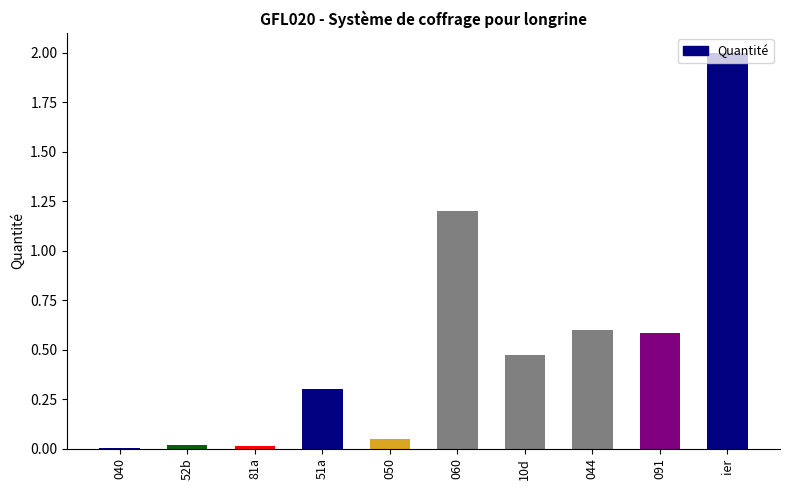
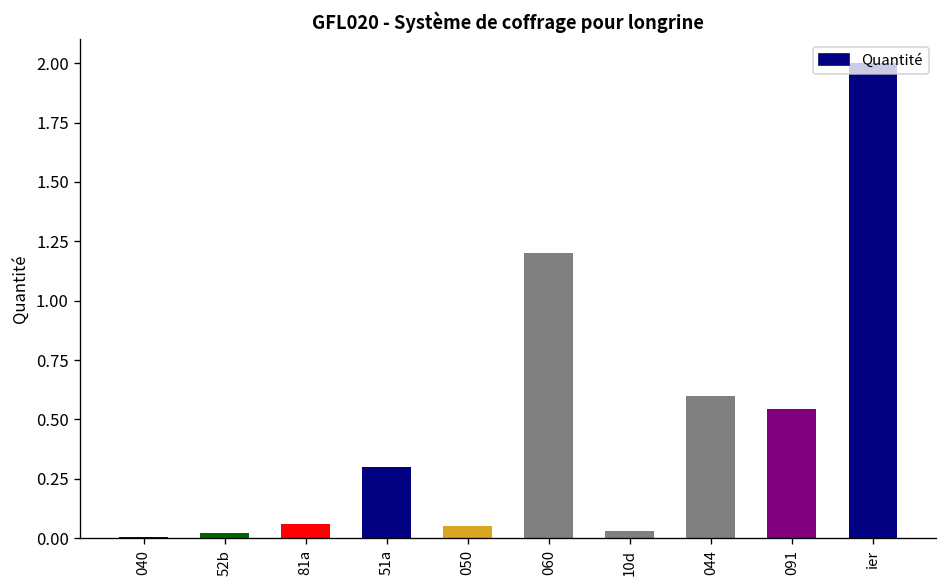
81a: 0.01 -> 0.06
10d: 0.47 -> 0.03
091: 0.59 -> 0.54
